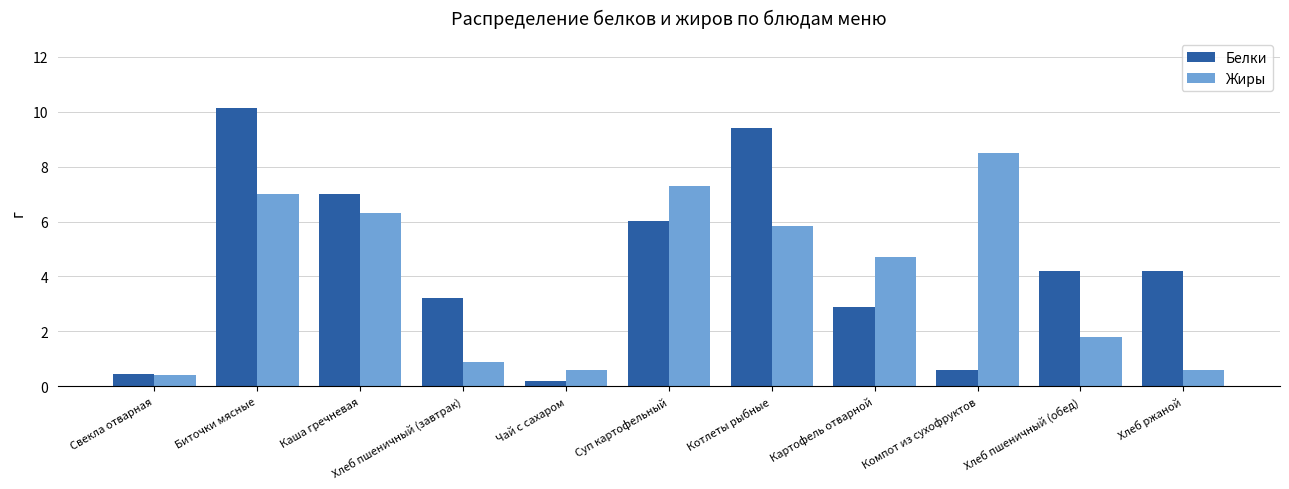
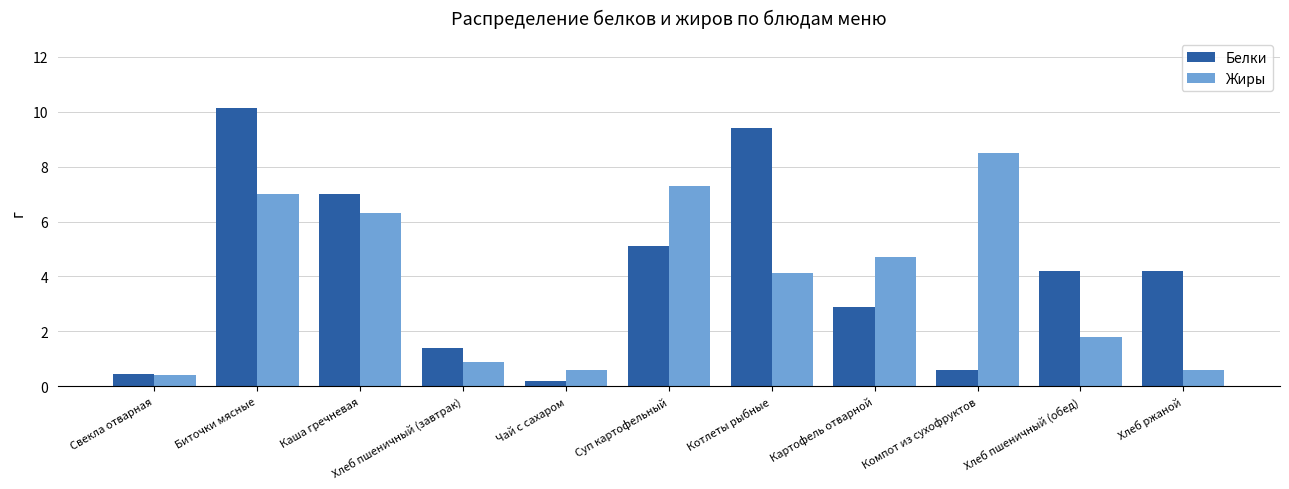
Белки, Хлеб пшеничный (завтрак): 3.2 -> 1.4
Белки, Суп картофельный: 6.0 -> 5.1
Жиры, Котлеты рыбные: 5.8 -> 4.1
